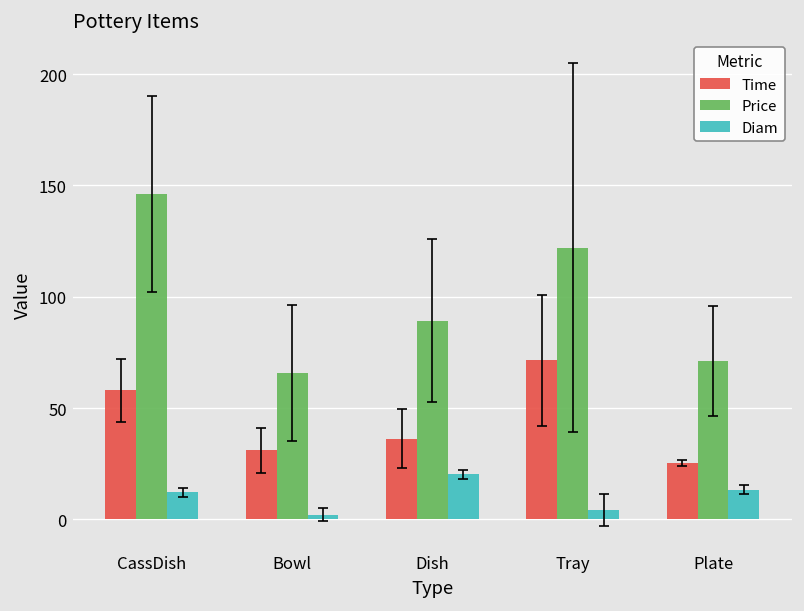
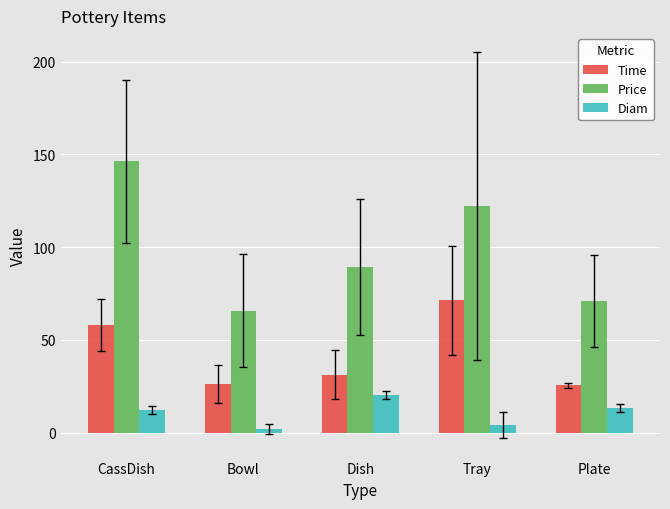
Time, Bowl: 31 -> 26
Time, Dish: 36 -> 31
